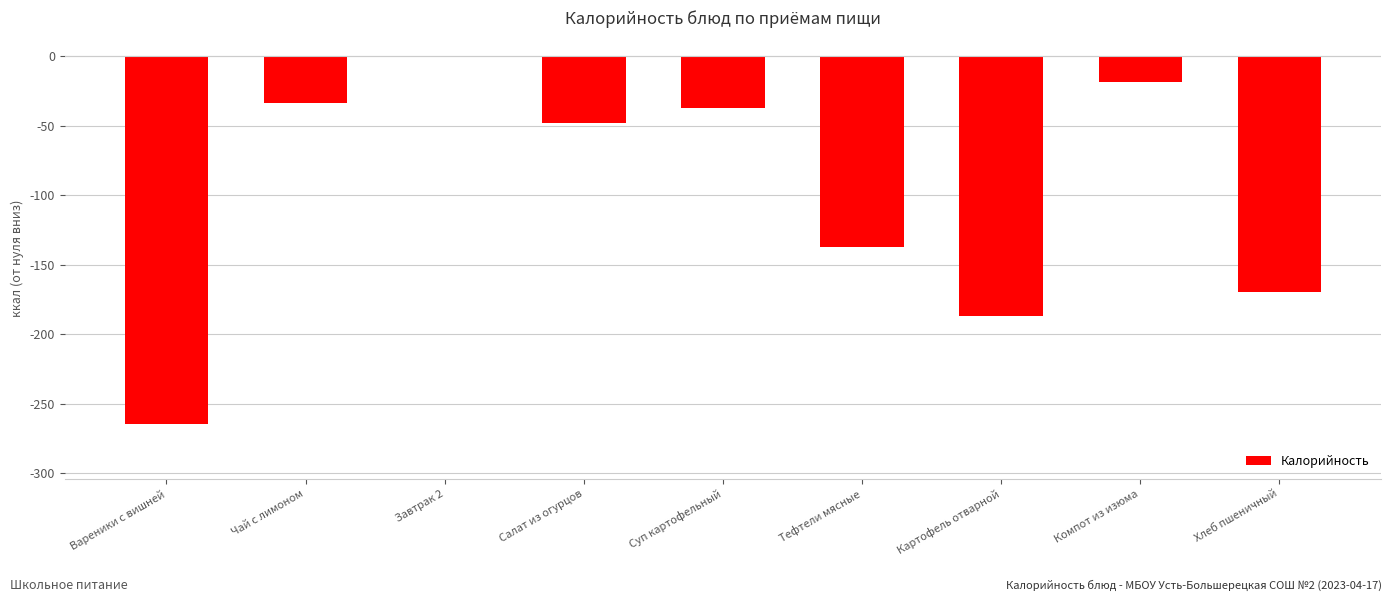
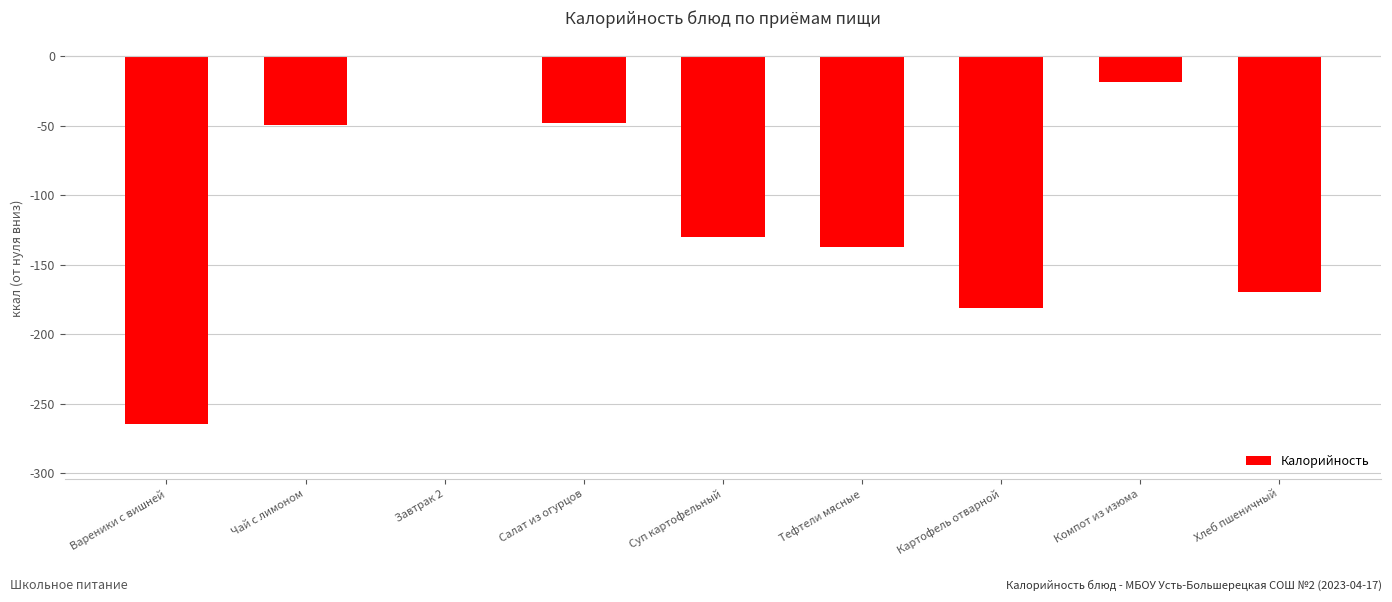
Чай с лимоном: -34 -> -50
Суп картофельный: -37 -> -130
Картофель отварной: -187 -> -181
